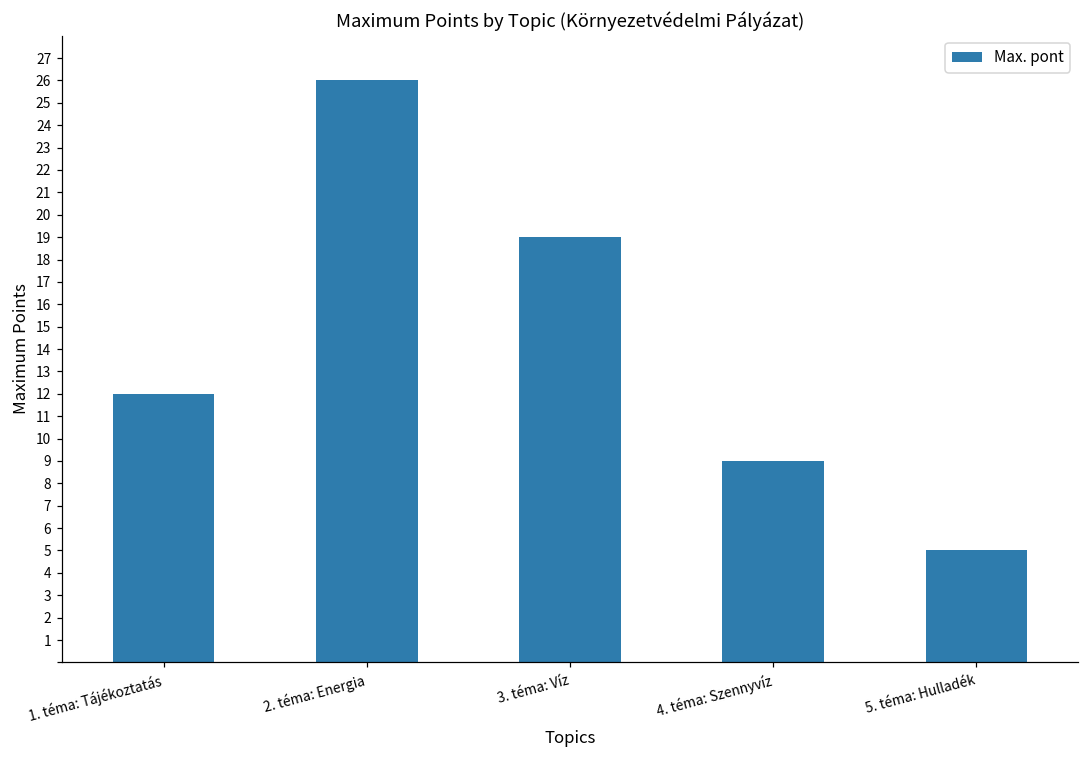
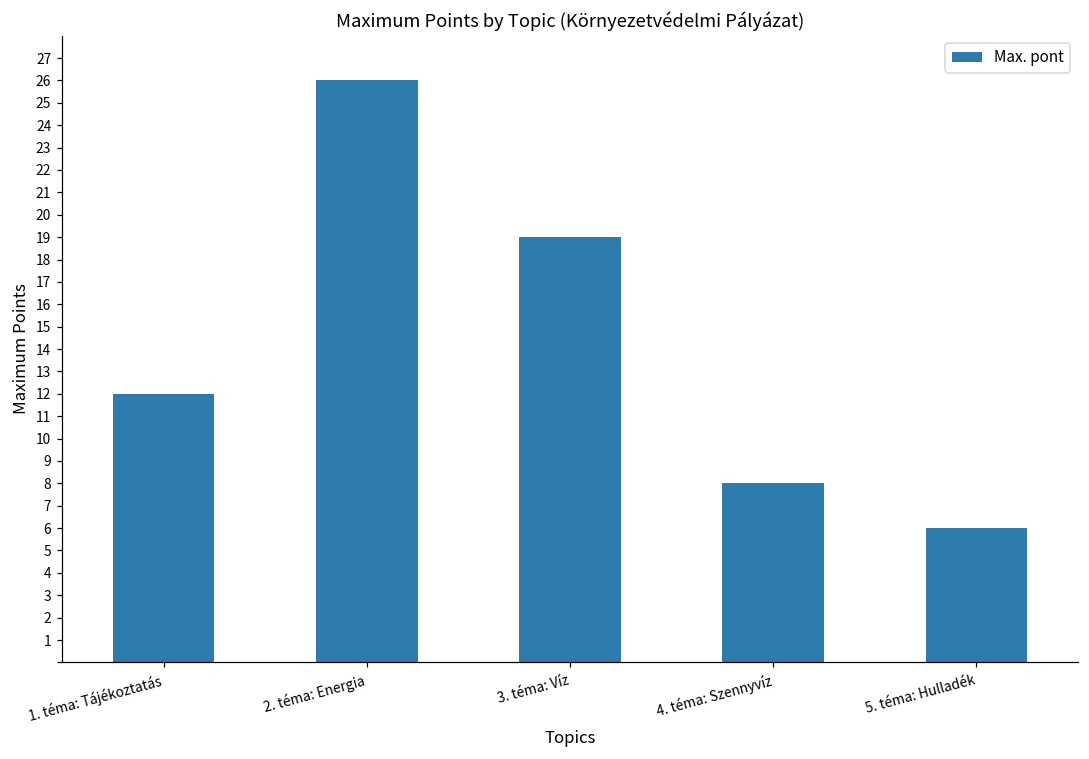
4. téma: Szennyvíz: 9 -> 8
5. téma: Hulladék: 5 -> 6
